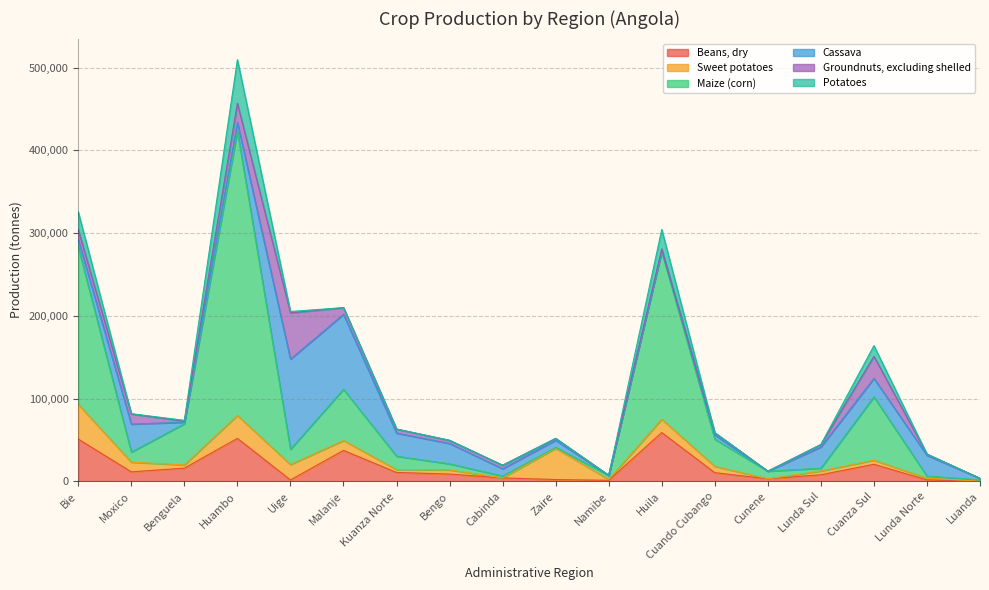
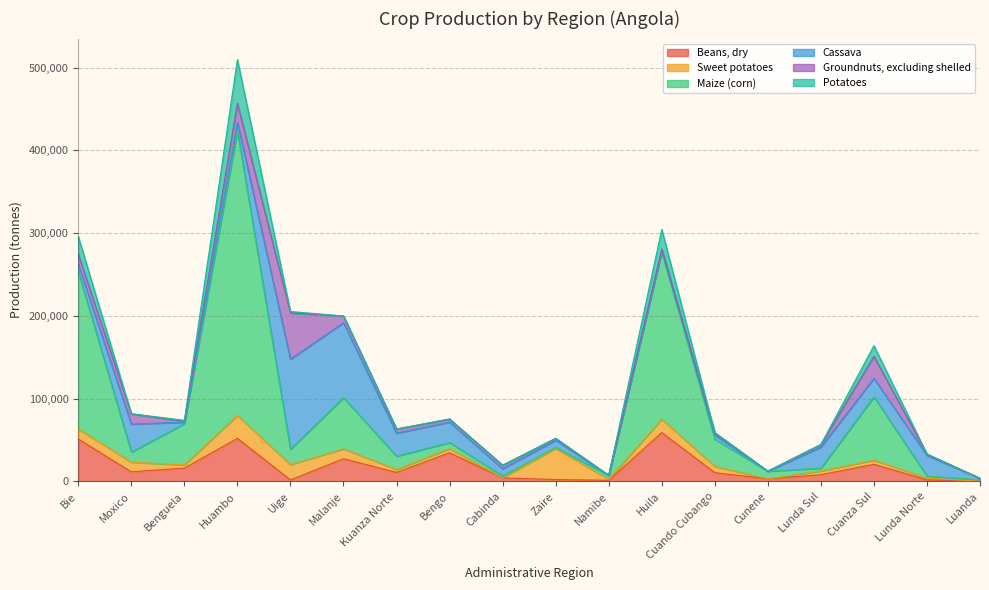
Sweet potatoes, Bie: 40,000 -> 10,000
Beans, dry, Malanje: 40,000 -> 30,000
Beans, dry, Bengo: 10,000 -> 30,000
